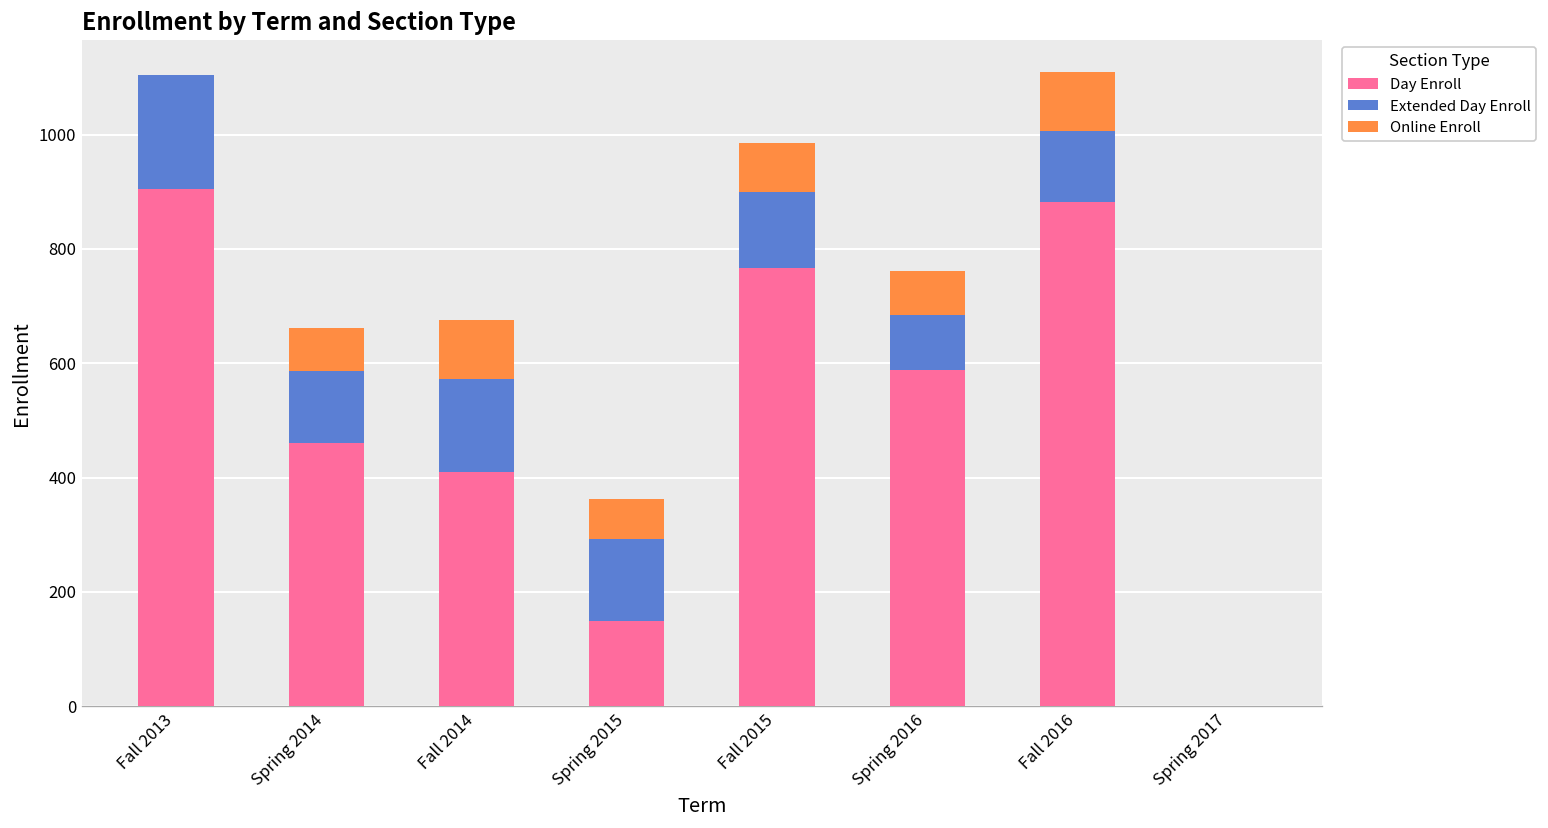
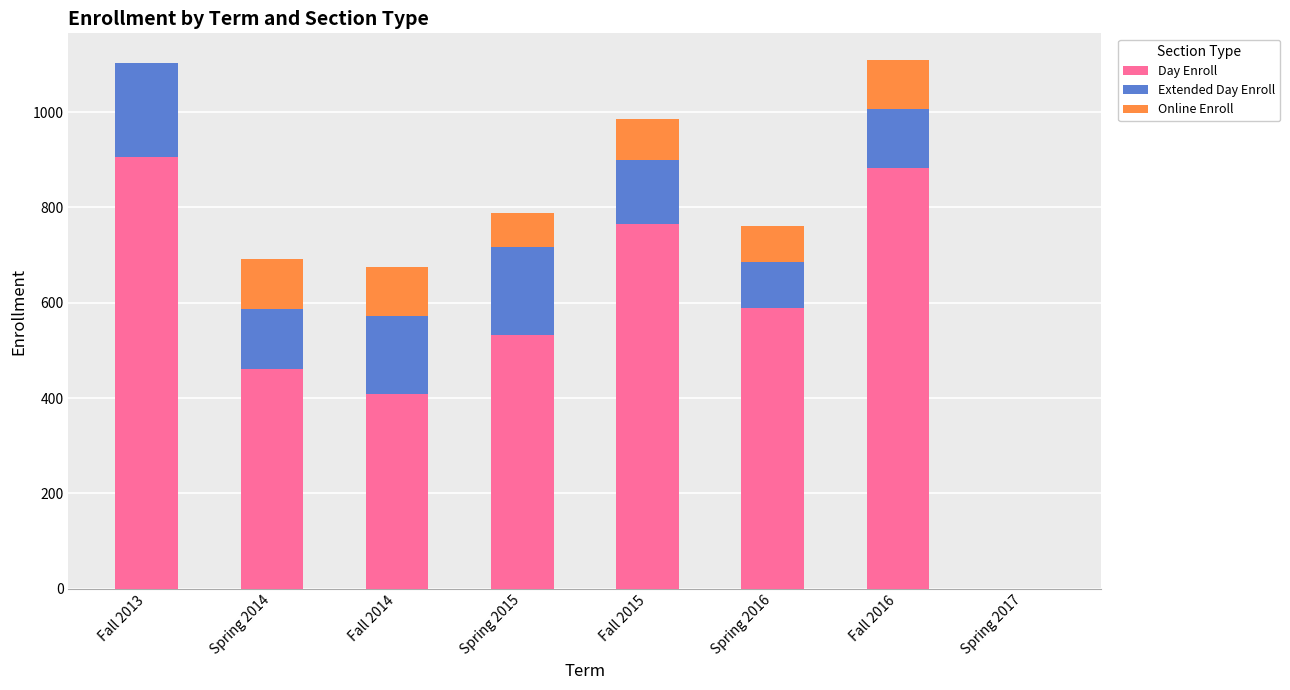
Online Enroll, Spring 2014: 80 -> 110
Day Enroll, Spring 2015: 150 -> 530
Extended Day Enroll, Spring 2015: 140 -> 190
